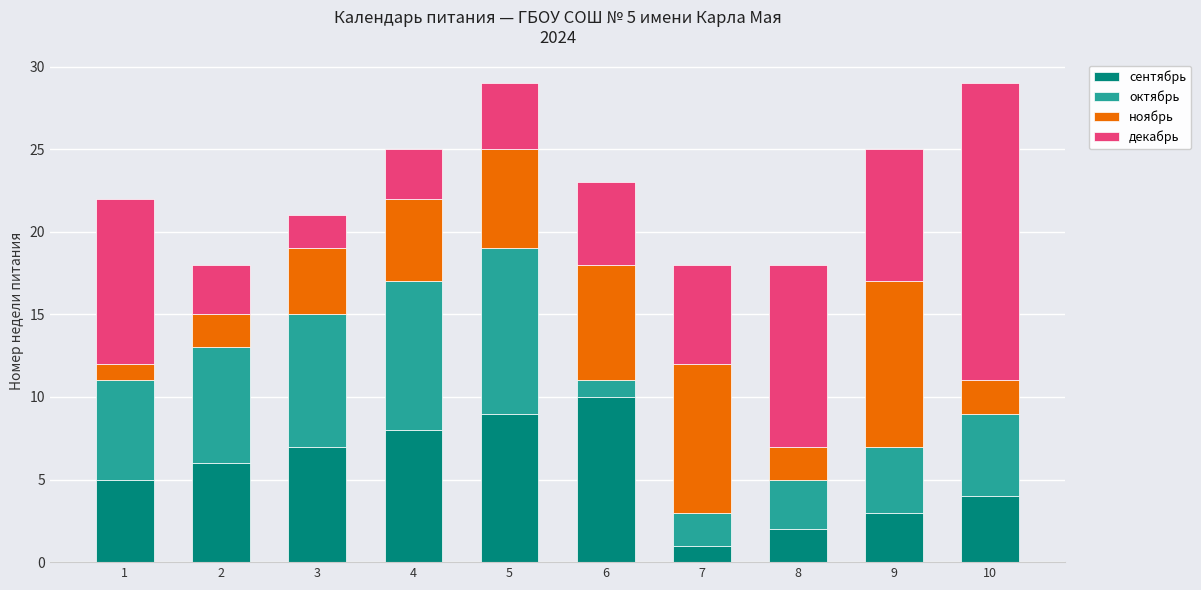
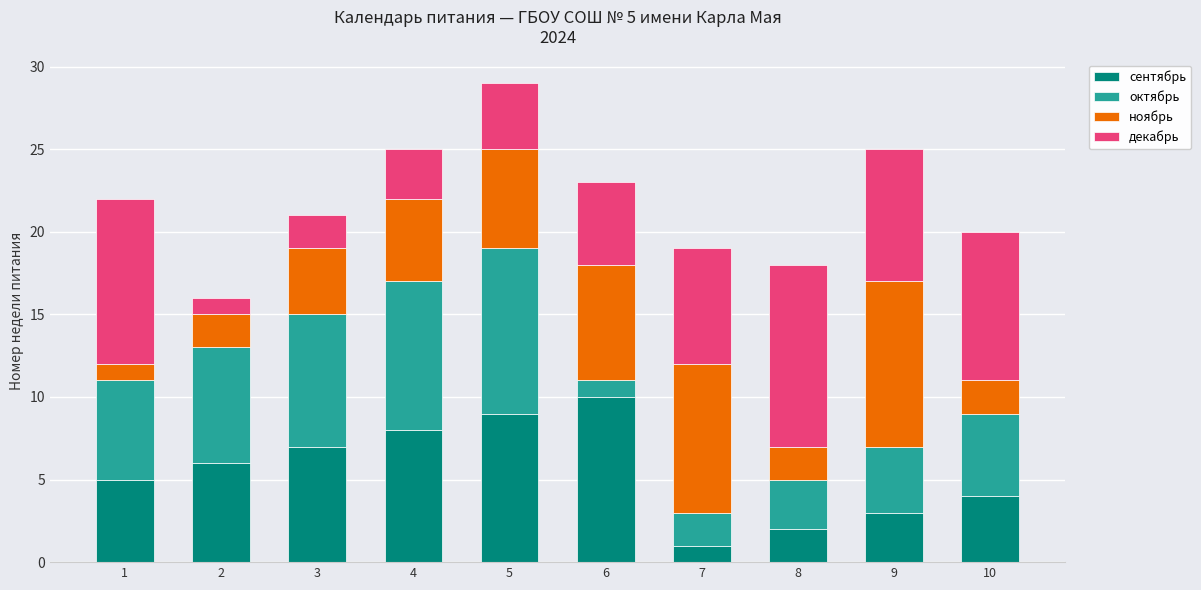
декабрь, 2: 3 -> 1
декабрь, 7: 6 -> 7
декабрь, 10: 18 -> 9
